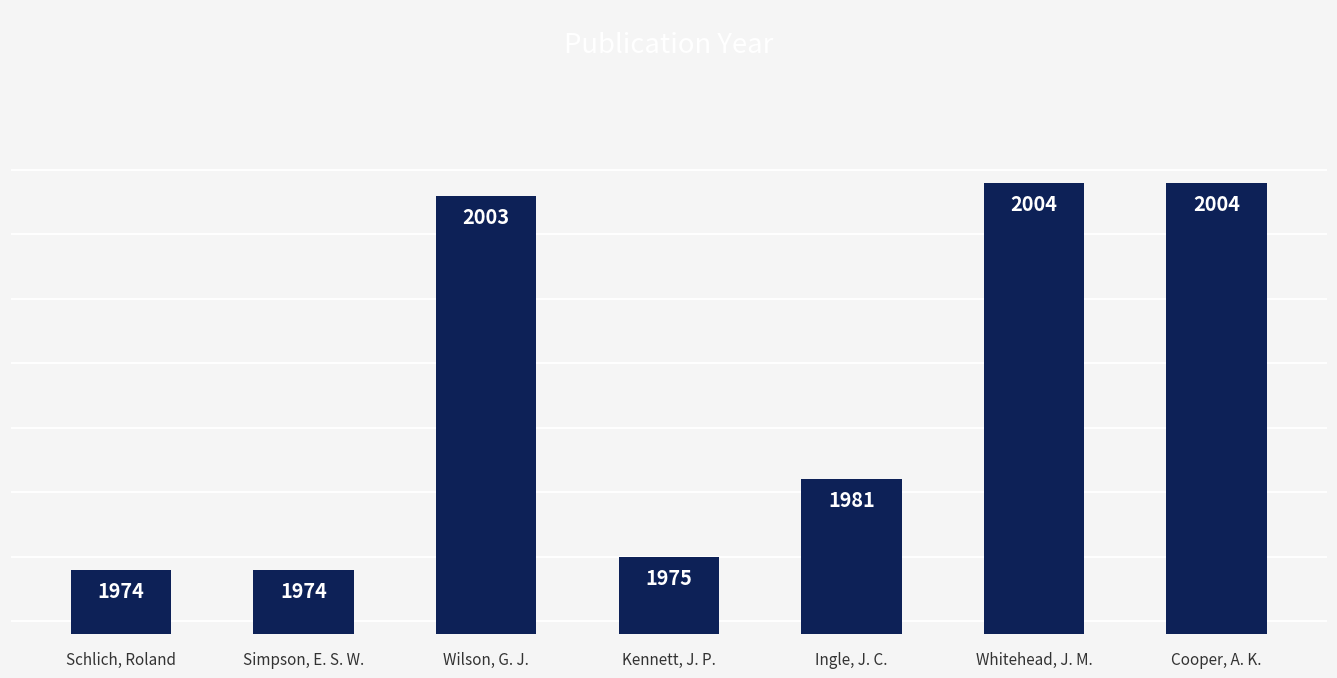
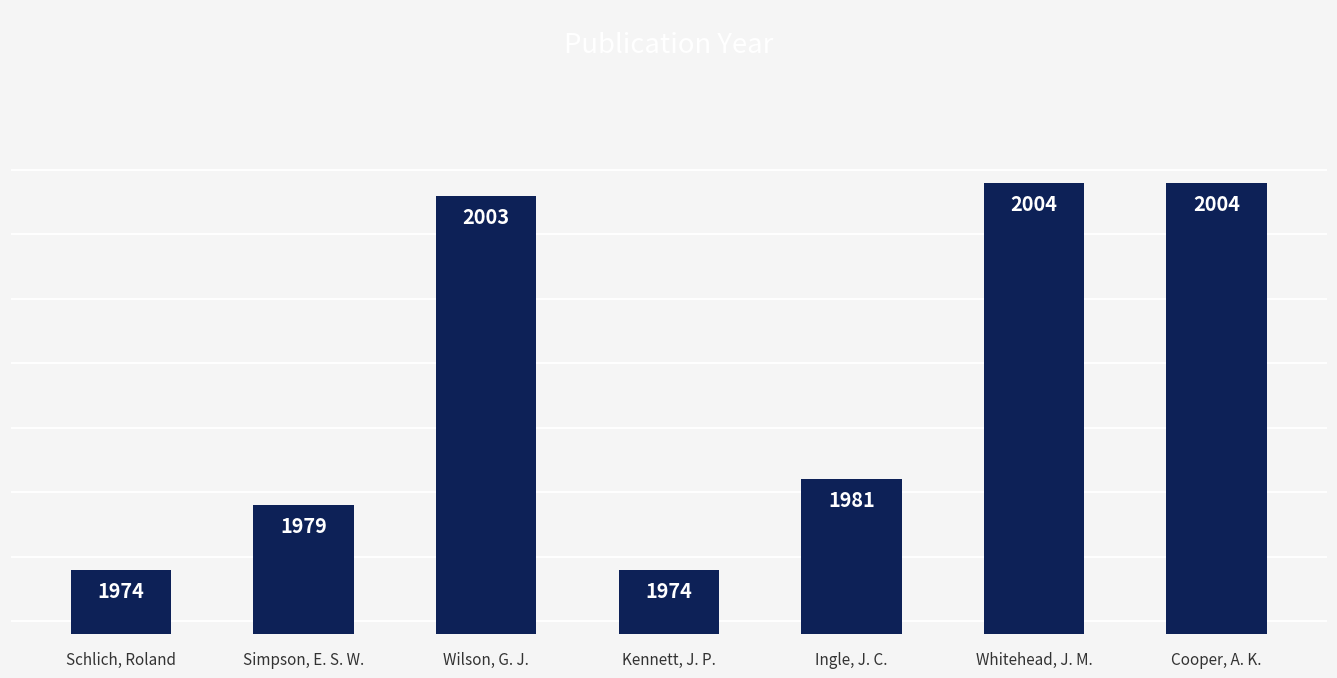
Simpson, E. S. W.: 1974 -> 1979
Kennett, J. P.: 1975 -> 1974
